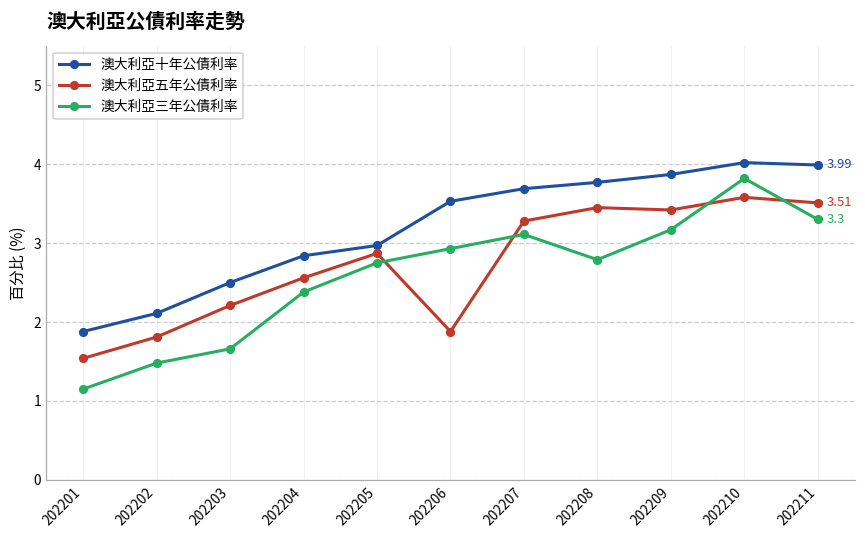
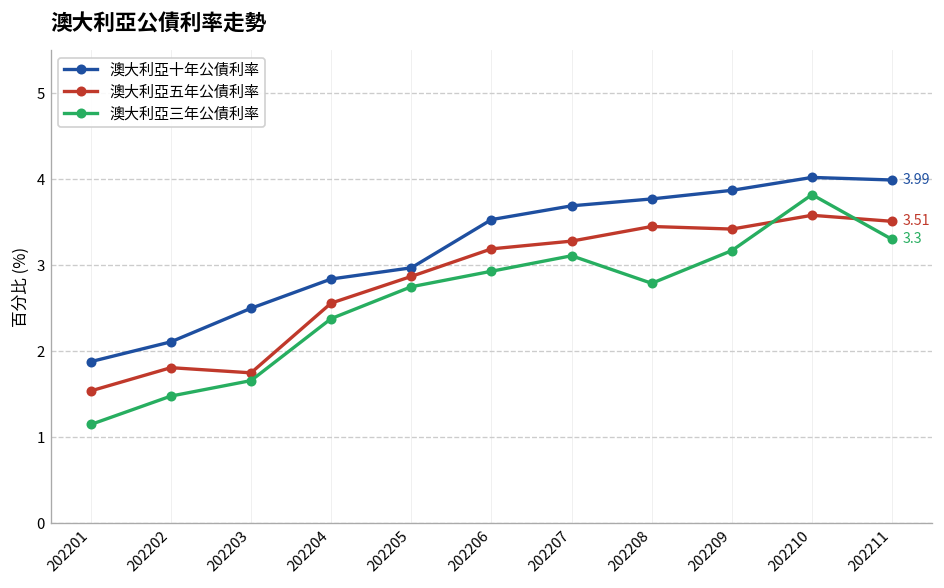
澳大利亞五年公債利率, 202203: 2.2 -> 1.8
澳大利亞五年公債利率, 202206: 1.9 -> 3.2
